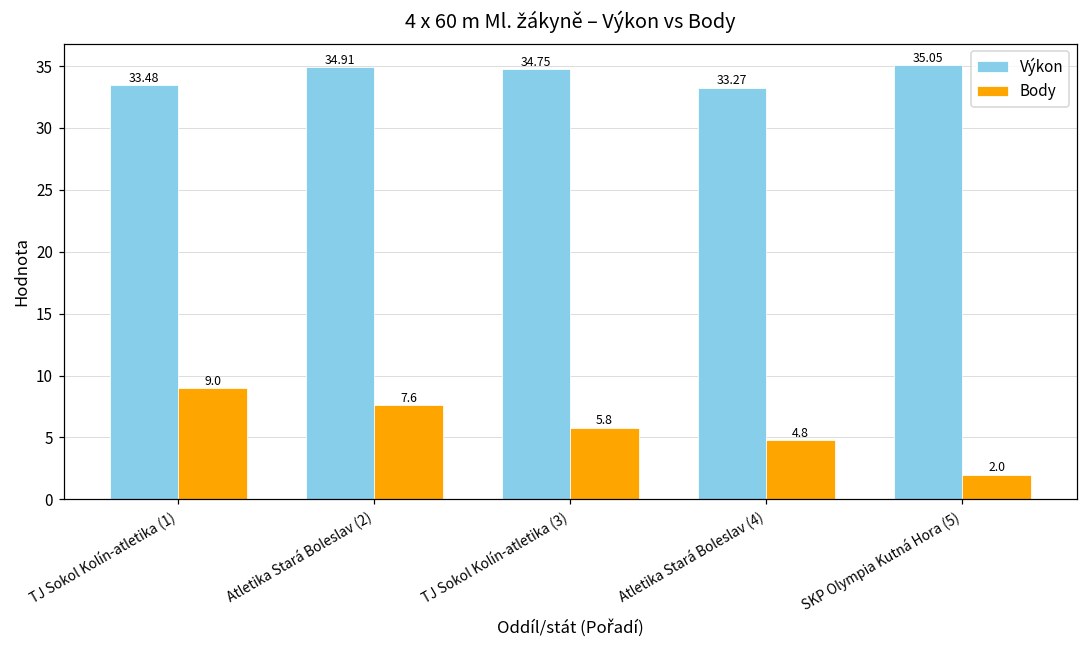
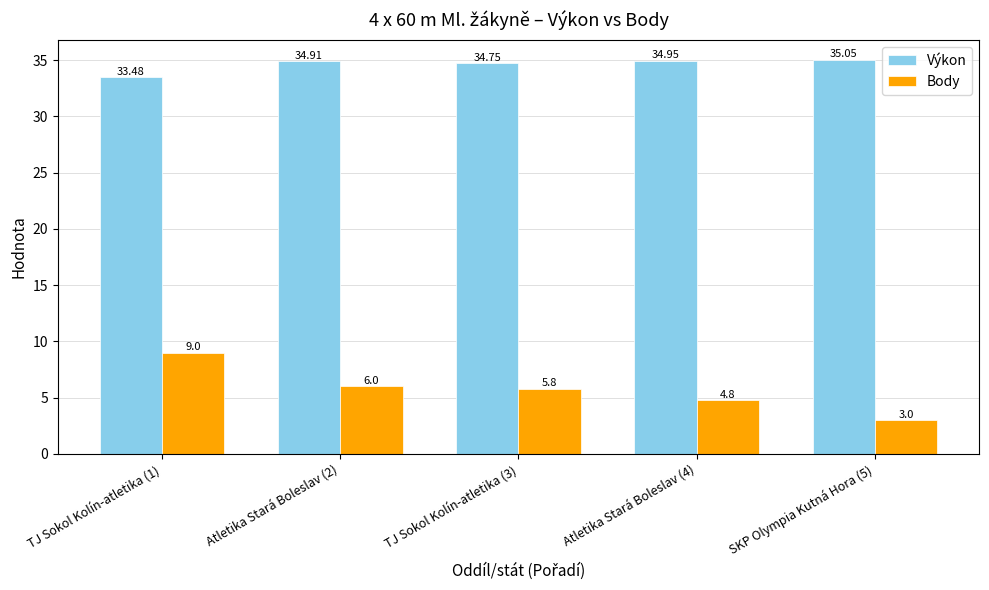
Body, Atletika Stará Boleslav (2): 7.6 -> 6.0
Výkon, Atletika Stará Boleslav (4): 33.27 -> 34.95
Body, SKP Olympia Kutná Hora (5): 2.0 -> 3.0
